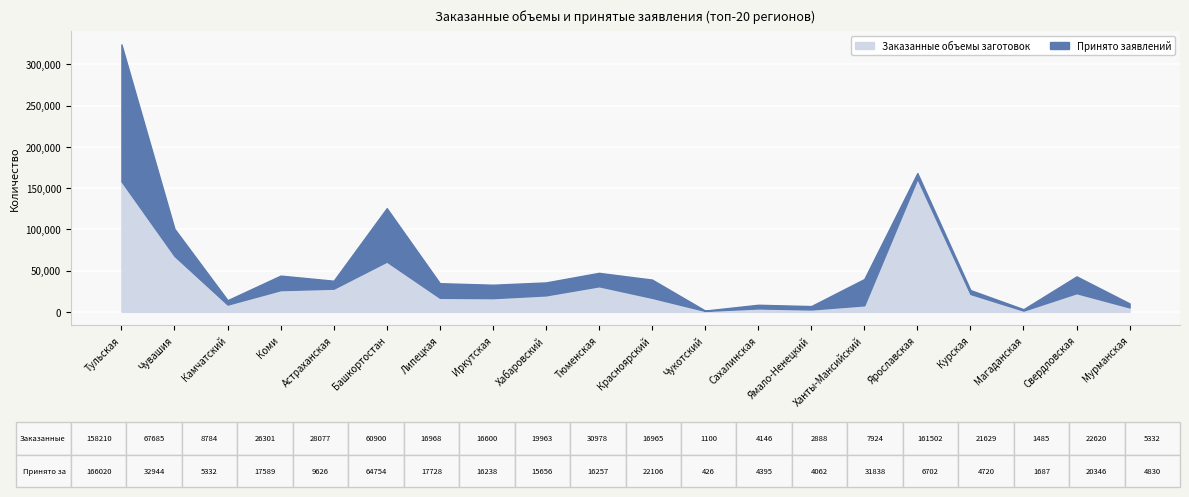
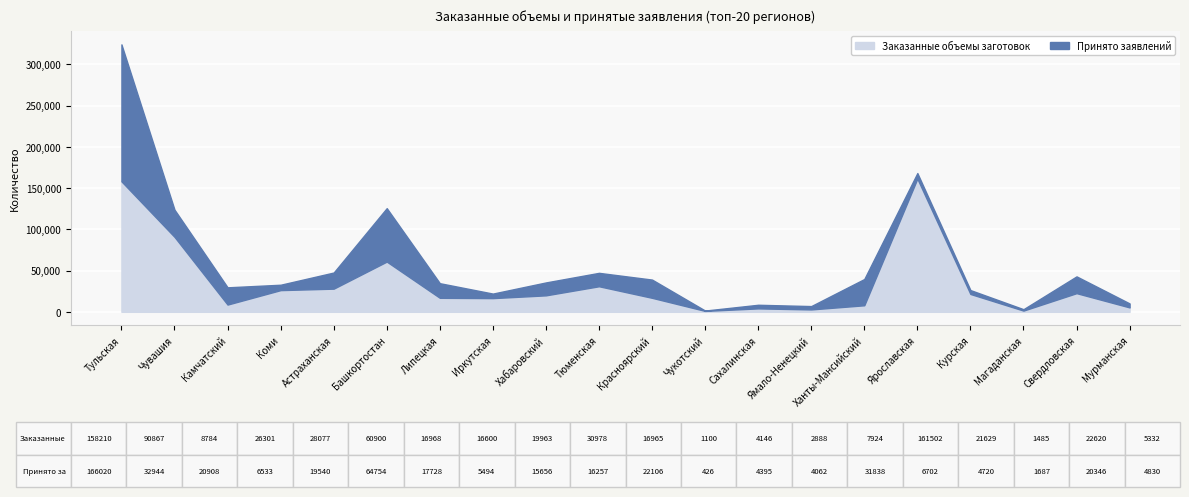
Заказанные объемы заготовок, Чувашия: 67685 -> 90867
Принято заявлений, Камчатский: 5332 -> 20908
Принято заявлений, Коми: 17589 -> 6533
Принято заявлений, Астраханская: 9626 -> 19540
Принято заявлений, Иркутская: 16238 -> 5494
